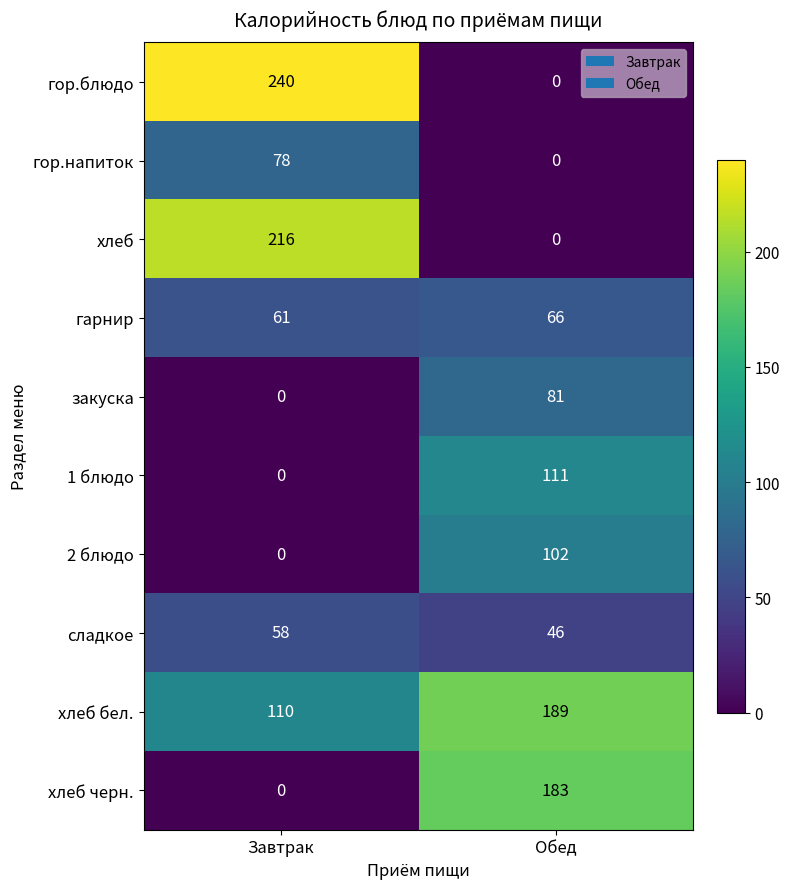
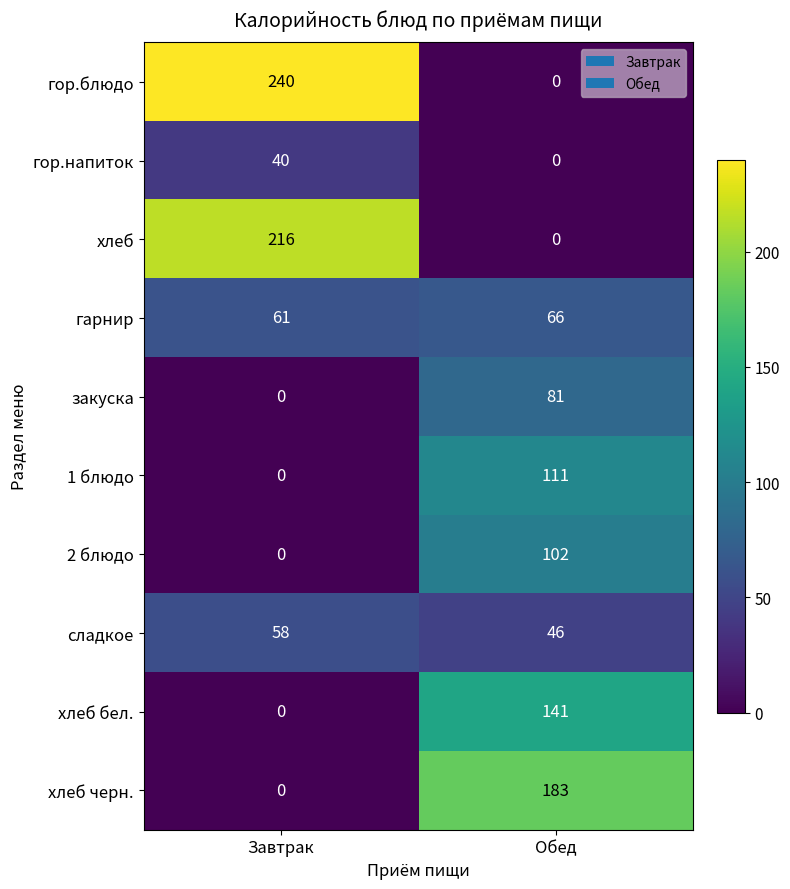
гор.напиток, Завтрак: 78 -> 40
хлеб бел., Завтрак: 110 -> 0
хлеб бел., Обед: 189 -> 141
